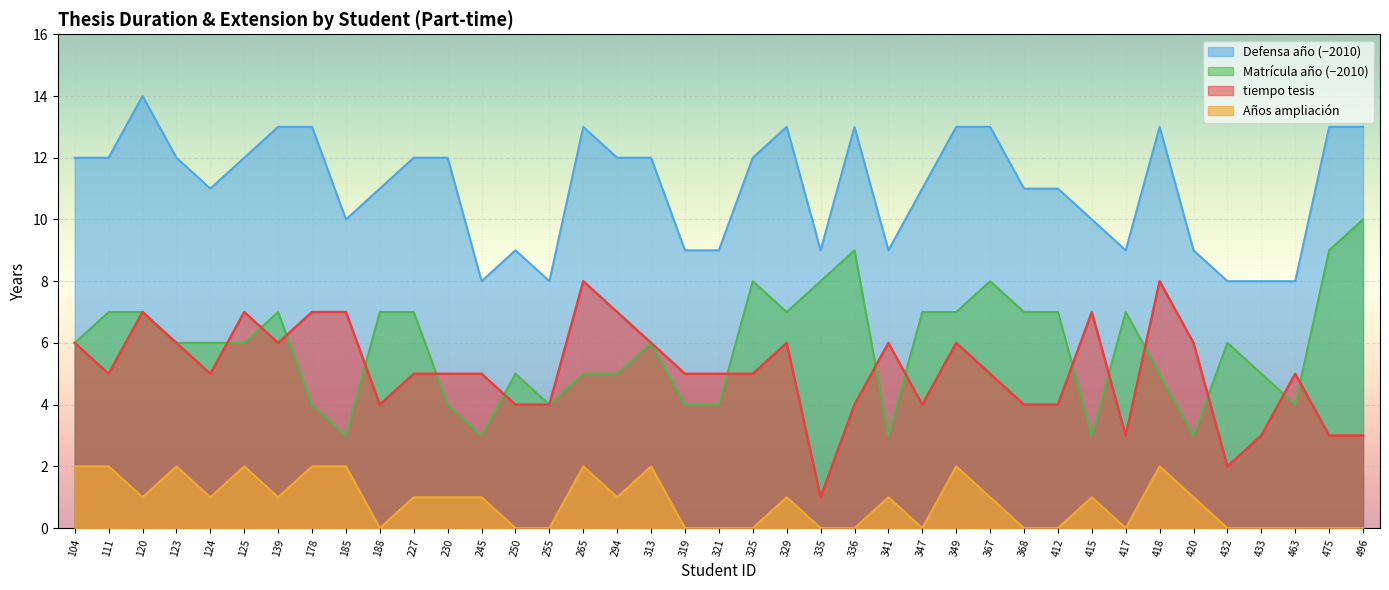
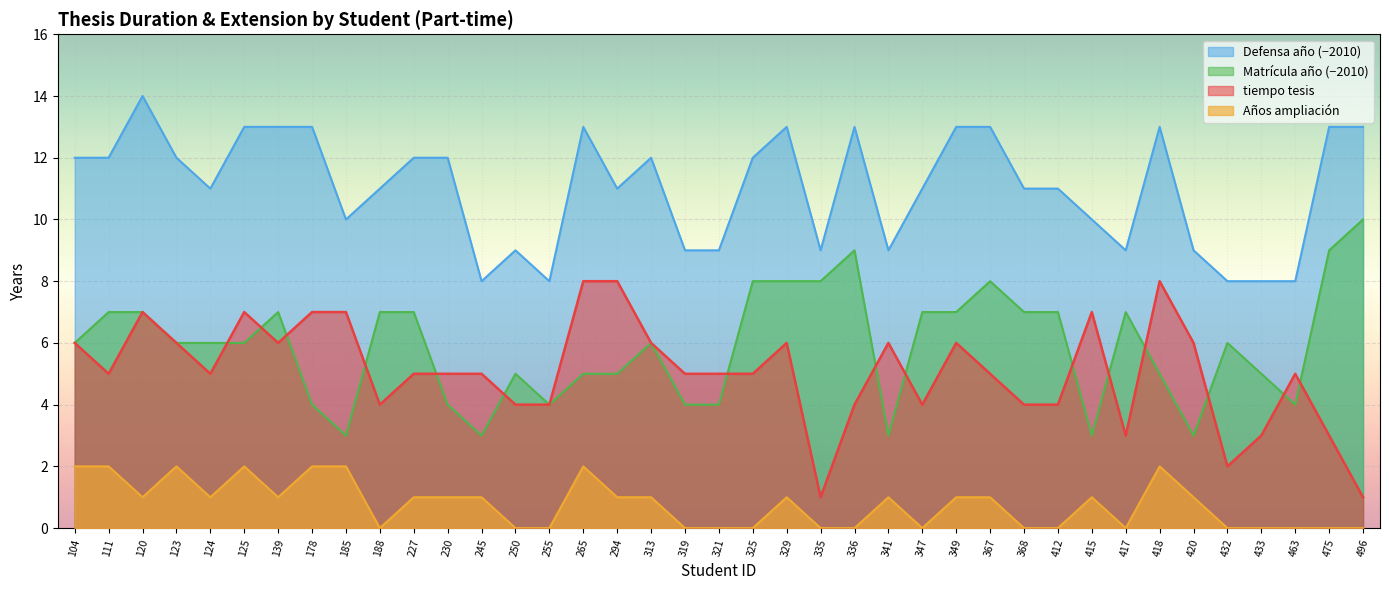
Defensa año (−2010), 125: 12.0 -> 13.0
Defensa año (−2010), 294: 12.0 -> 11.0
tiempo tesis, 294: 7.0 -> 8.0
Años ampliación, 313: 2 -> 1
Matrícula año (−2010), 329: 7 -> 8
Años ampliación, 349: 2 -> 1
tiempo tesis, 496: 3 -> 1
